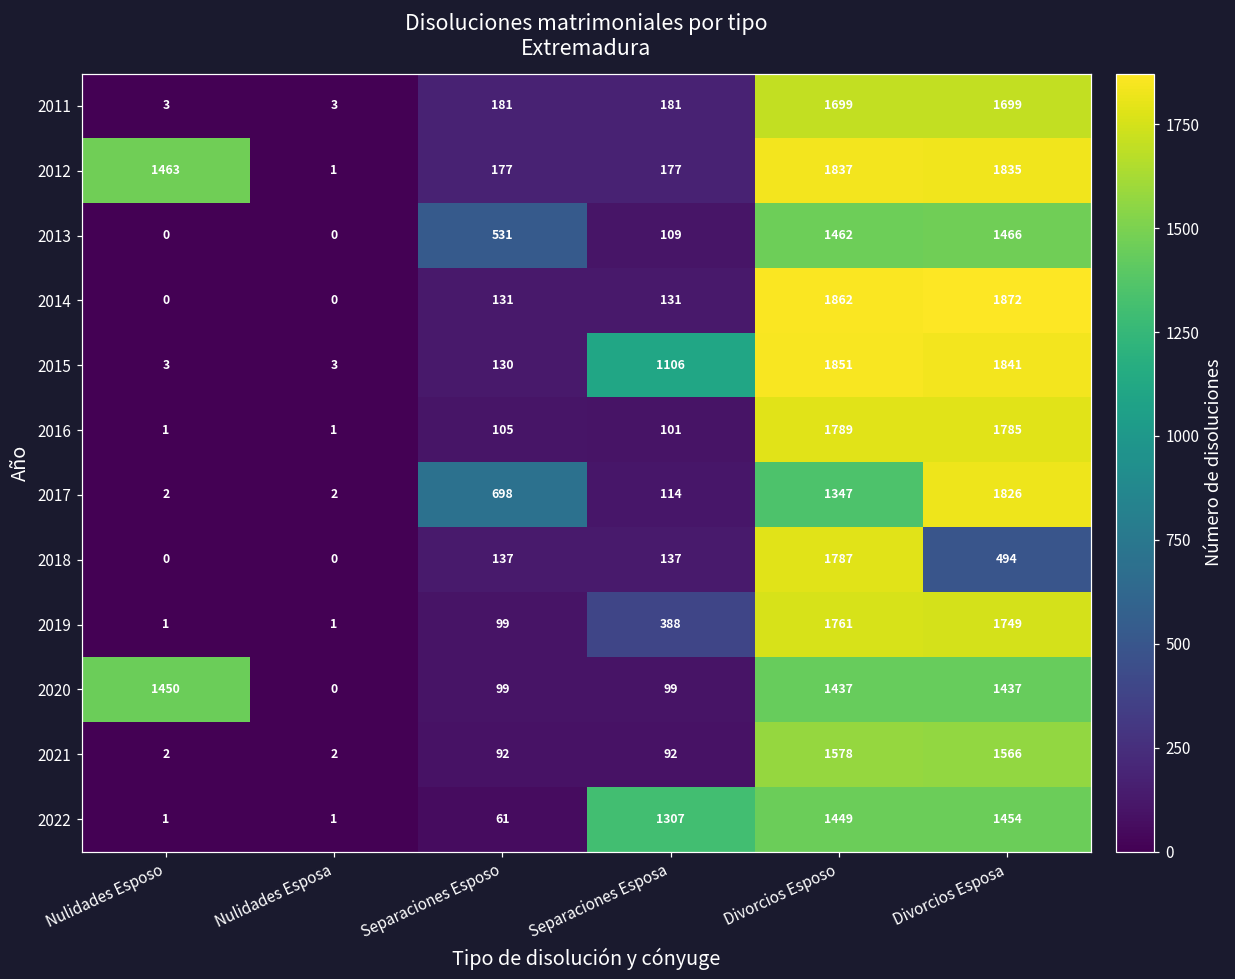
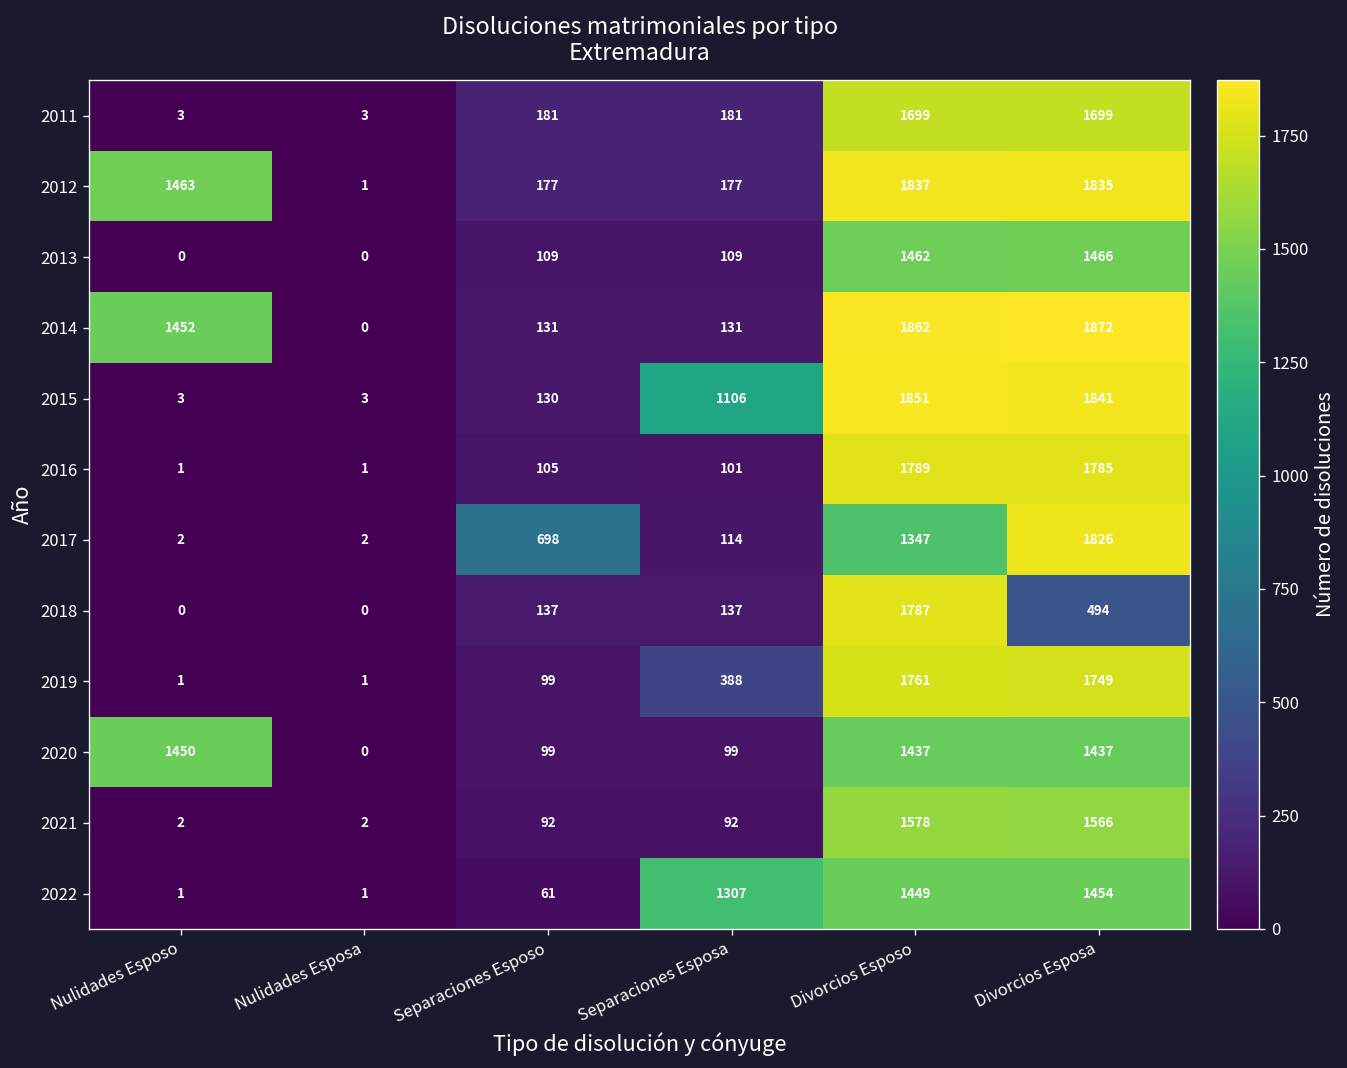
2013, Separaciones Esposo: 531 -> 109
2014, Nulidades Esposo: 0 -> 1452
